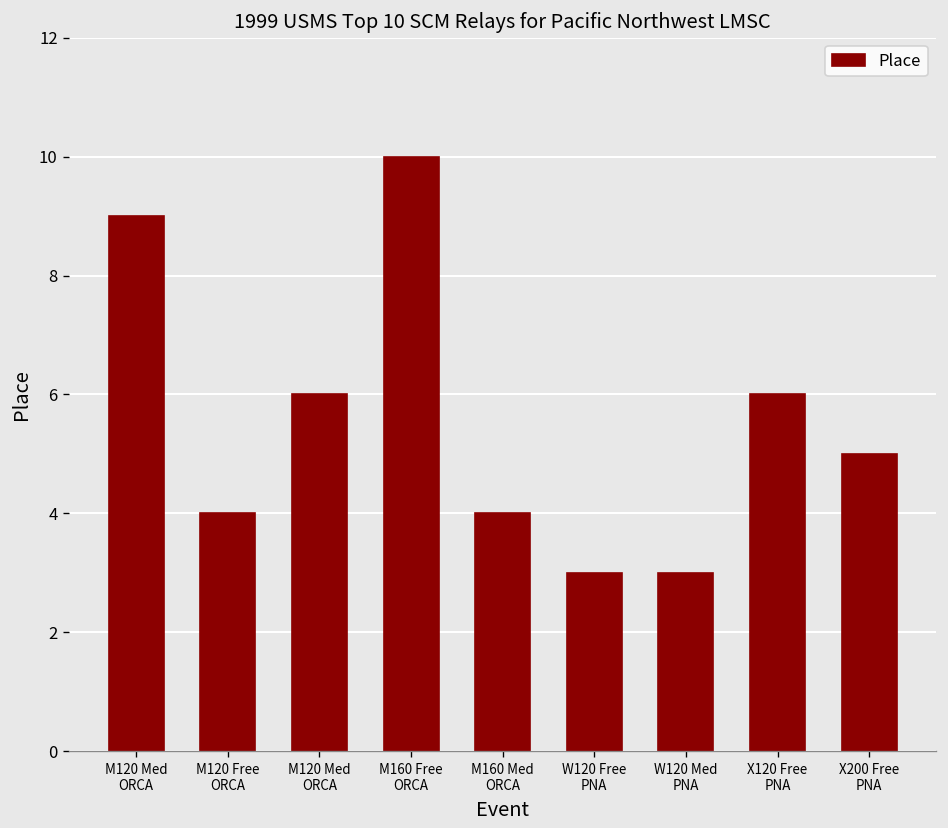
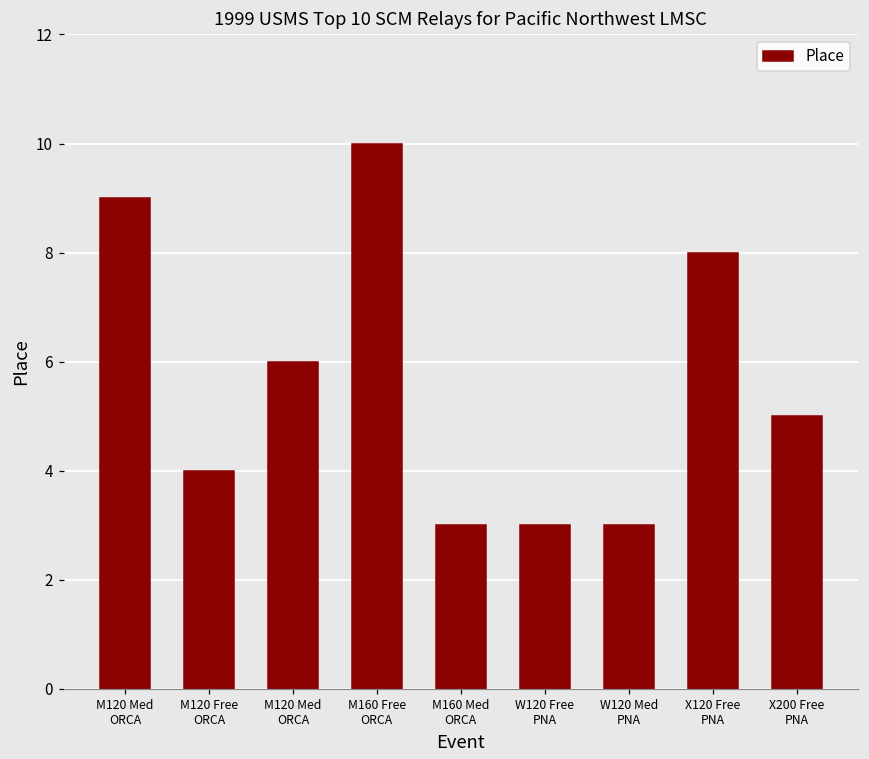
M160 Med ORCA: 4 -> 3
X120 Free PNA: 6 -> 8
